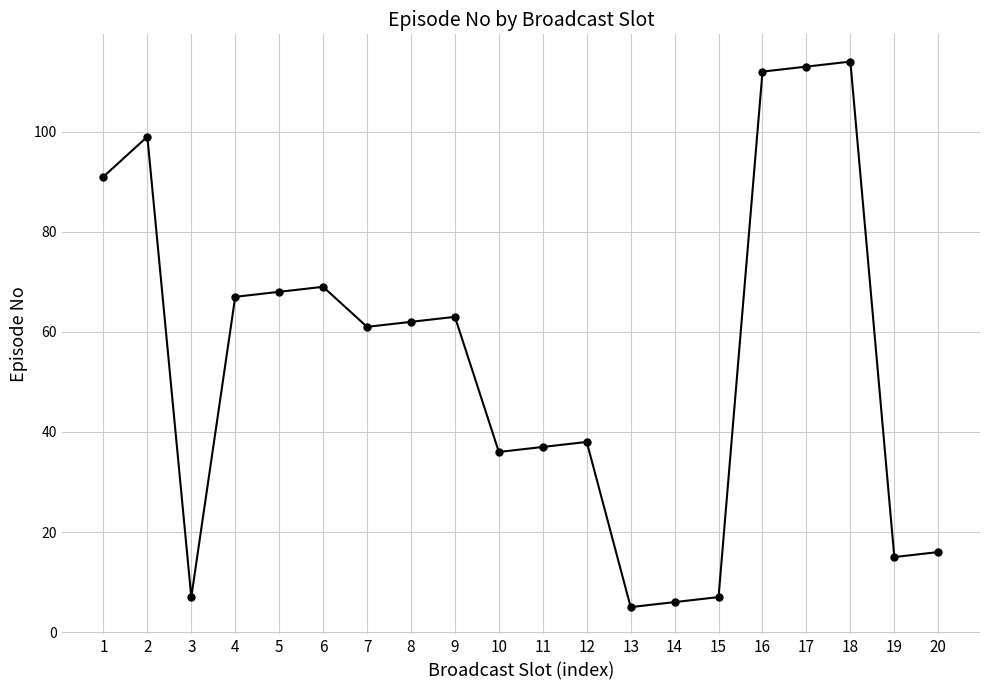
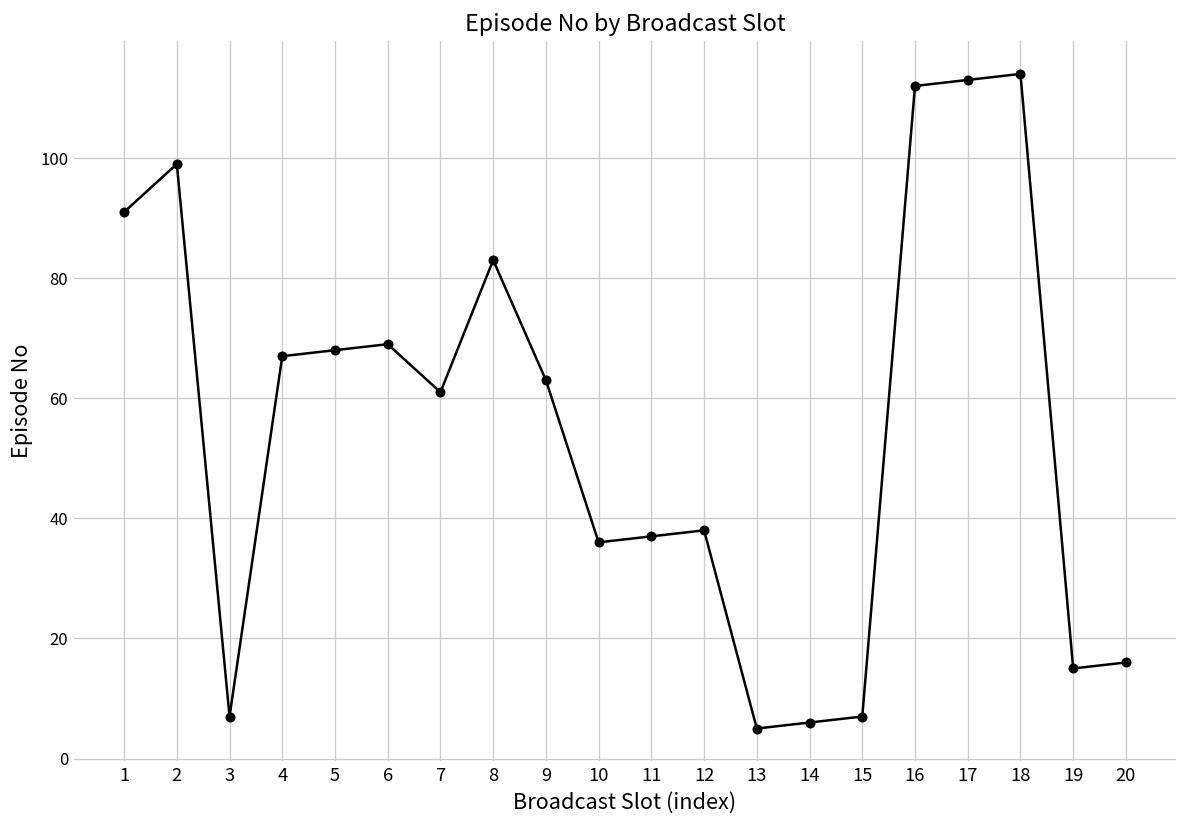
8: 62 -> 83
